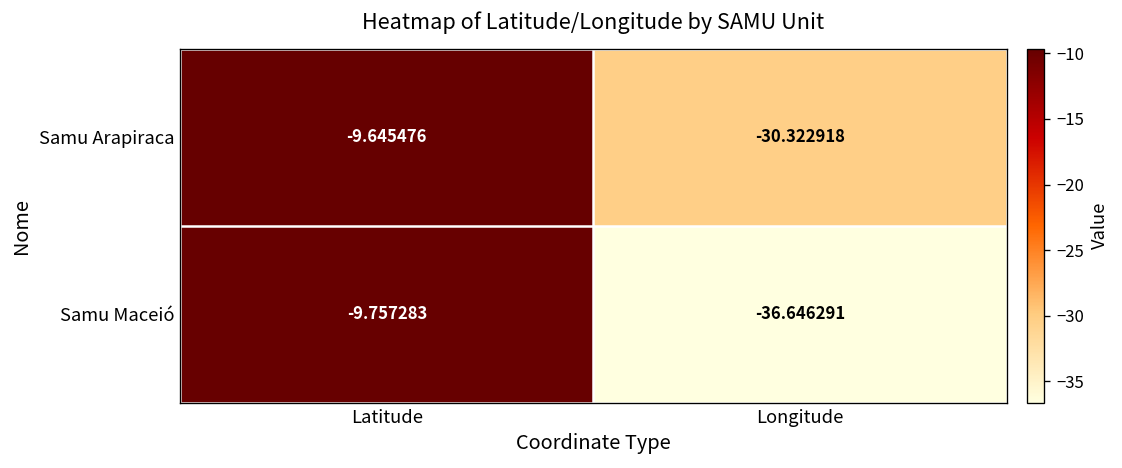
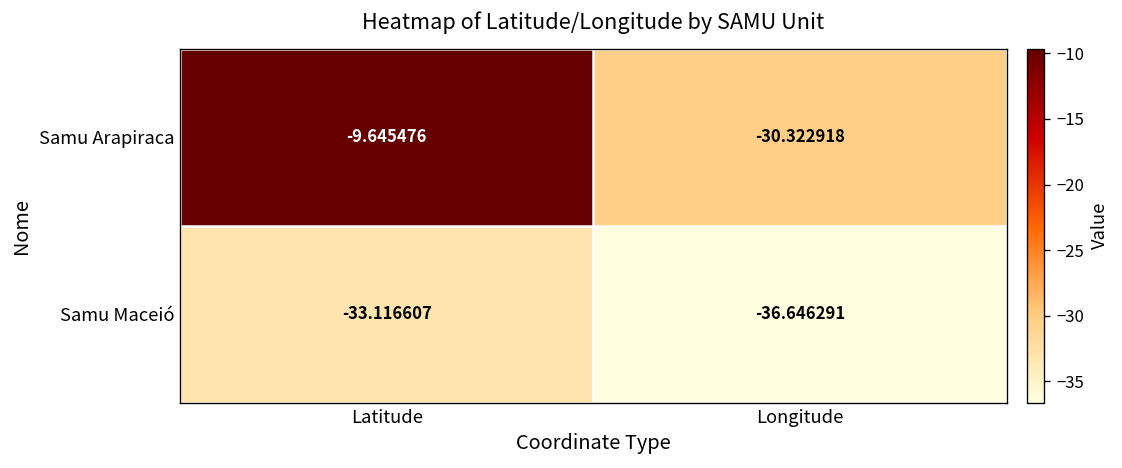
Samu Maceió, Latitude: -9.757283 -> -33.116607
